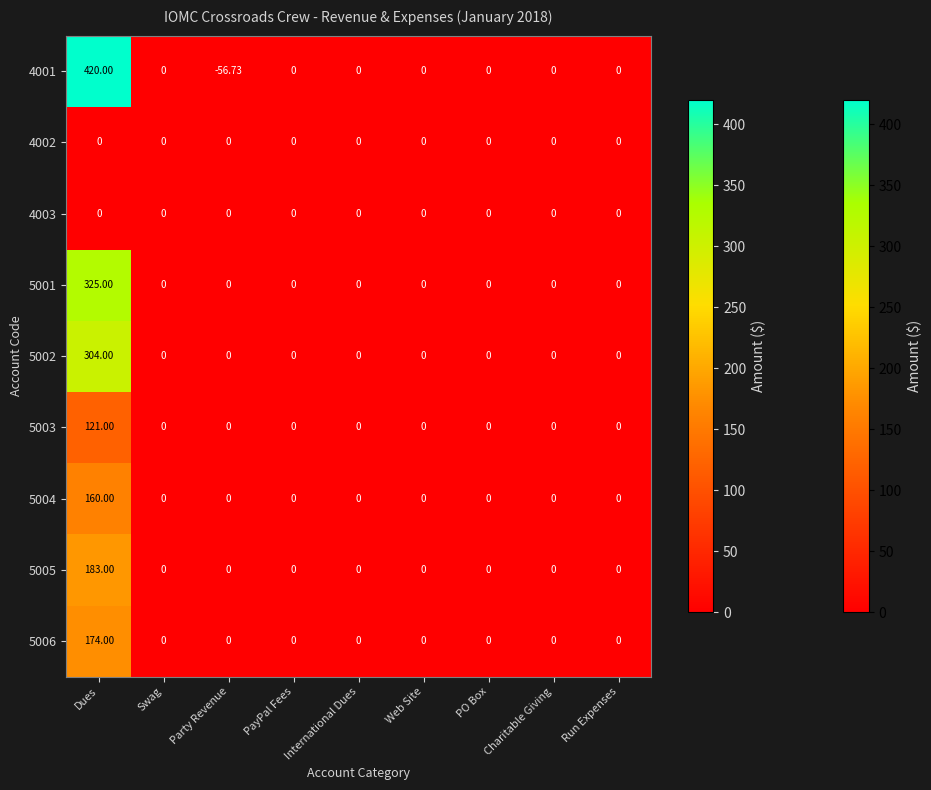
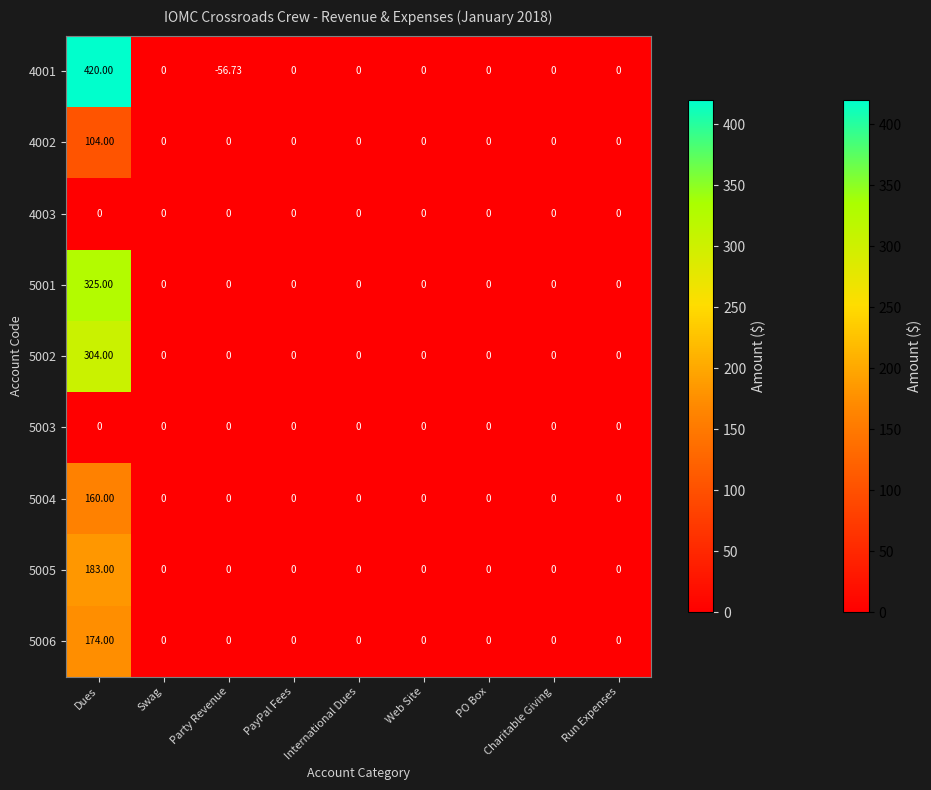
4002, Dues: 0 -> 104.00
5003, Dues: 121.00 -> 0
